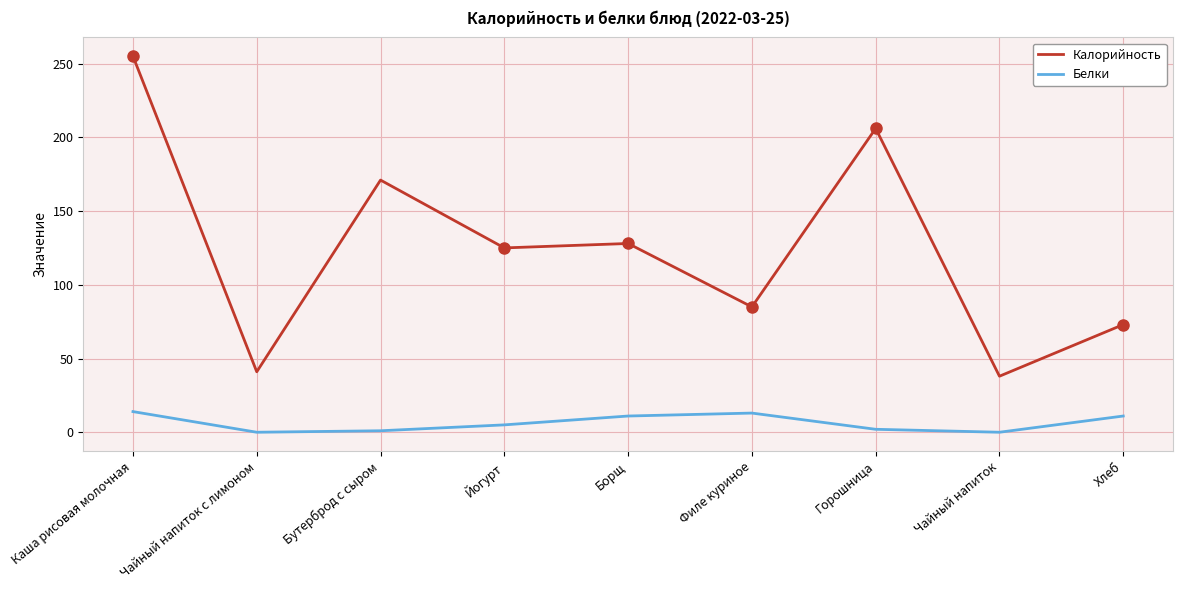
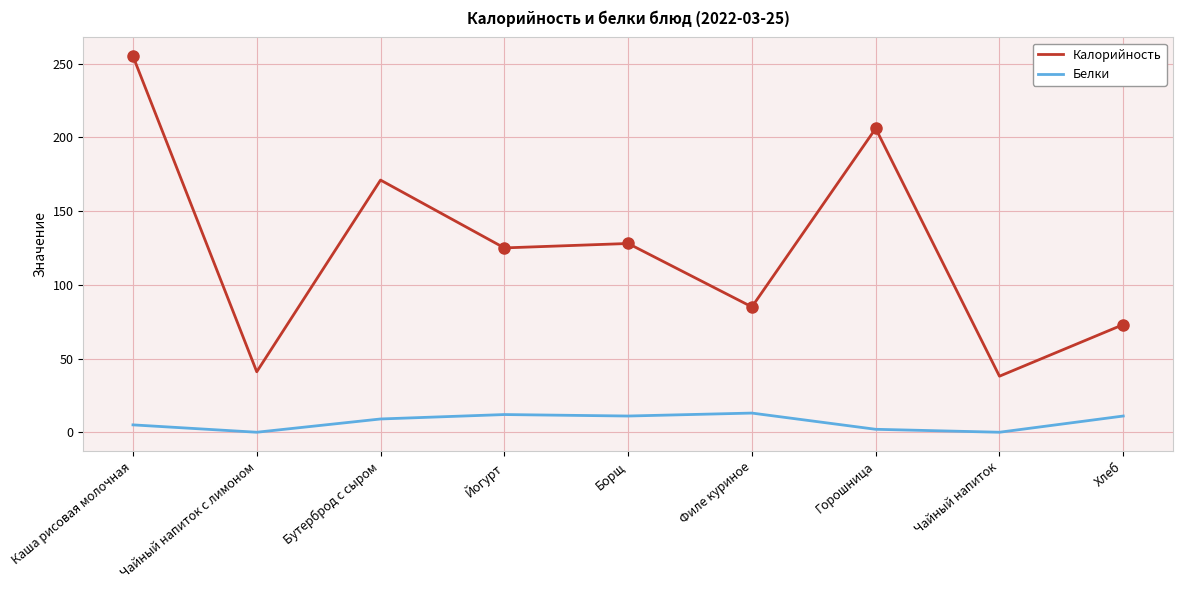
Белки, Каша рисовая молочная: 14 -> 5
Белки, Бутерброд с сыром: 1 -> 9
Белки, Йогурт: 5 -> 12
